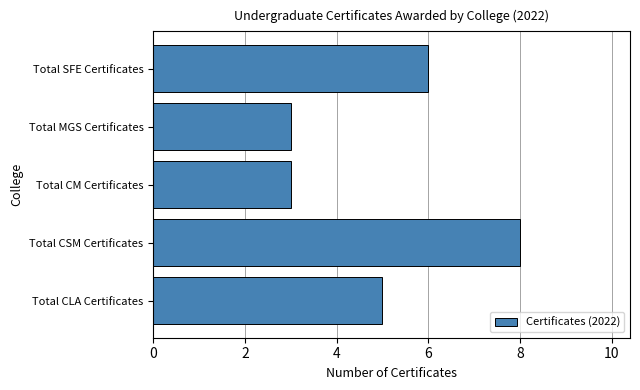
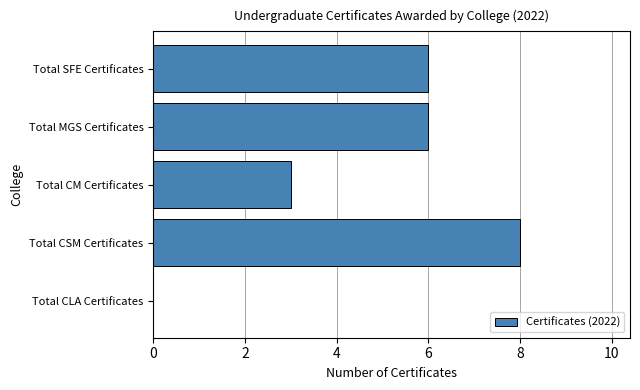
Total MGS Certificates: 3 -> 6
Total CLA Certificates: 5 -> 0
